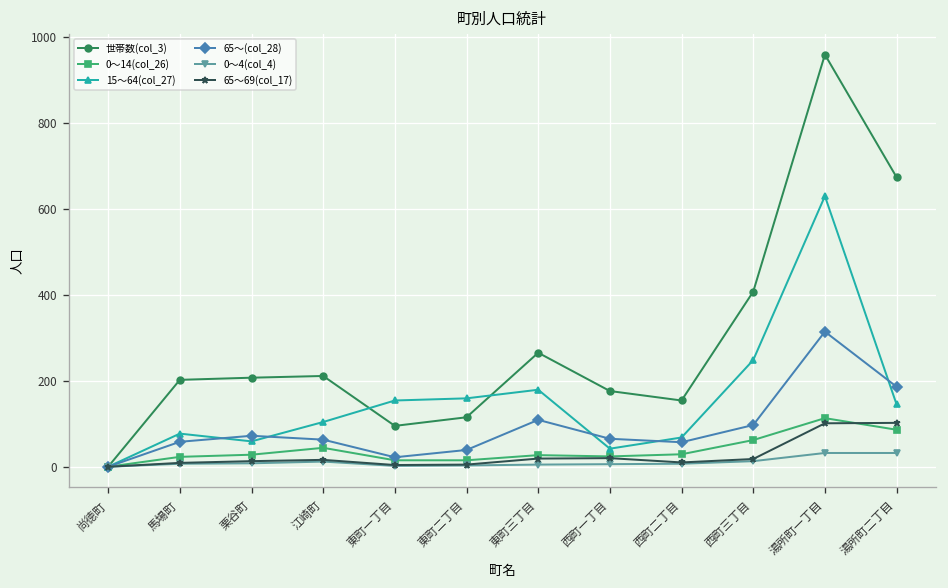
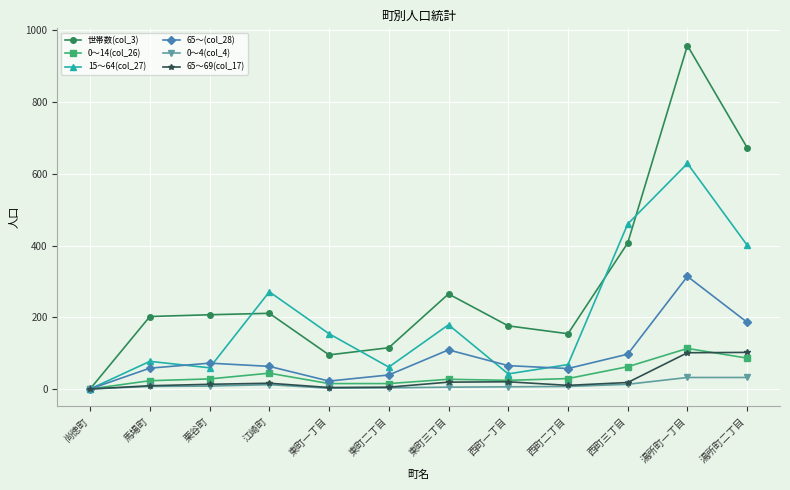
15～64(col_27), 江崎町: 100 -> 270
15～64(col_27), 東町二丁目: 160 -> 60
15～64(col_27), 西町三丁目: 250 -> 460
15～64(col_27), 湯所町二丁目: 150 -> 400
